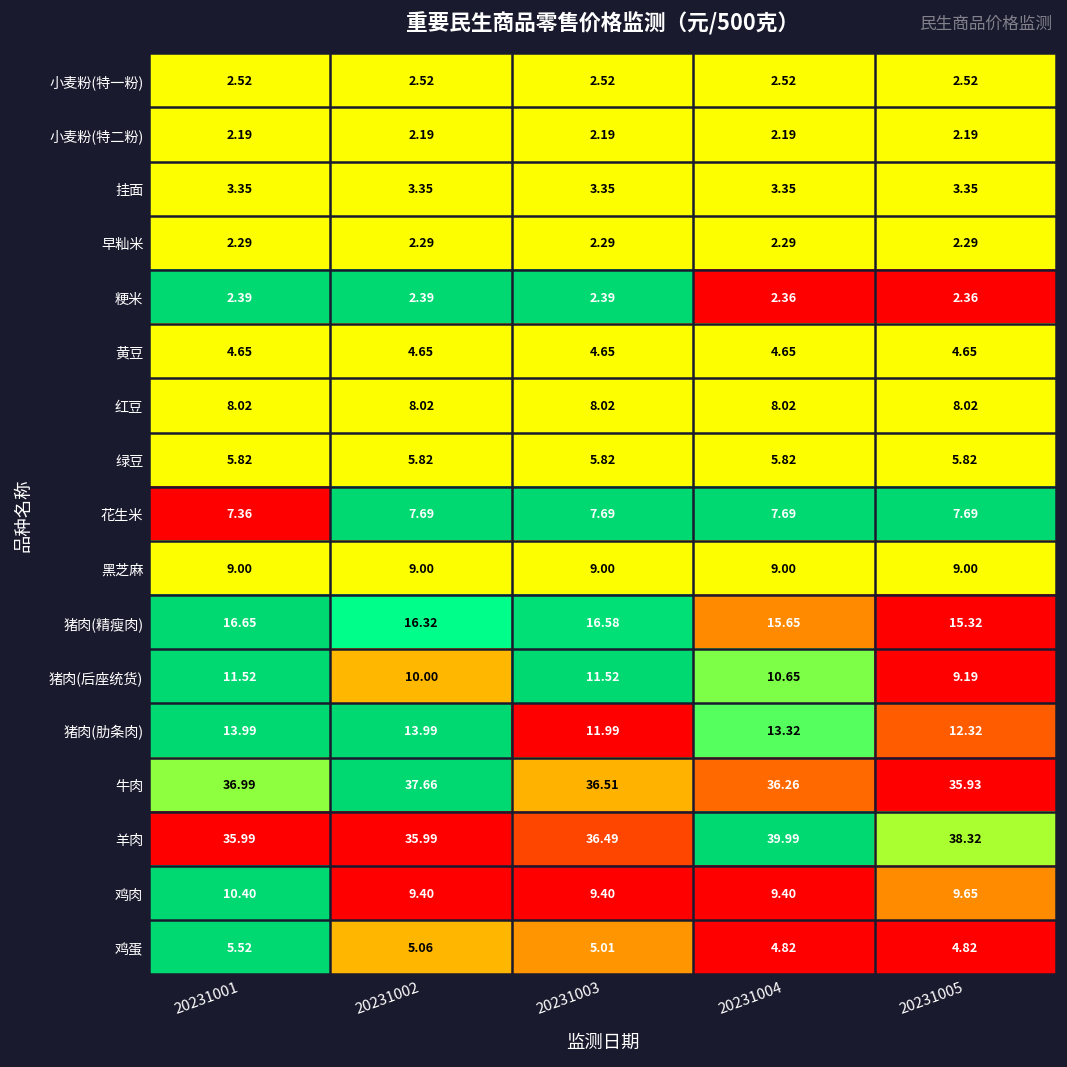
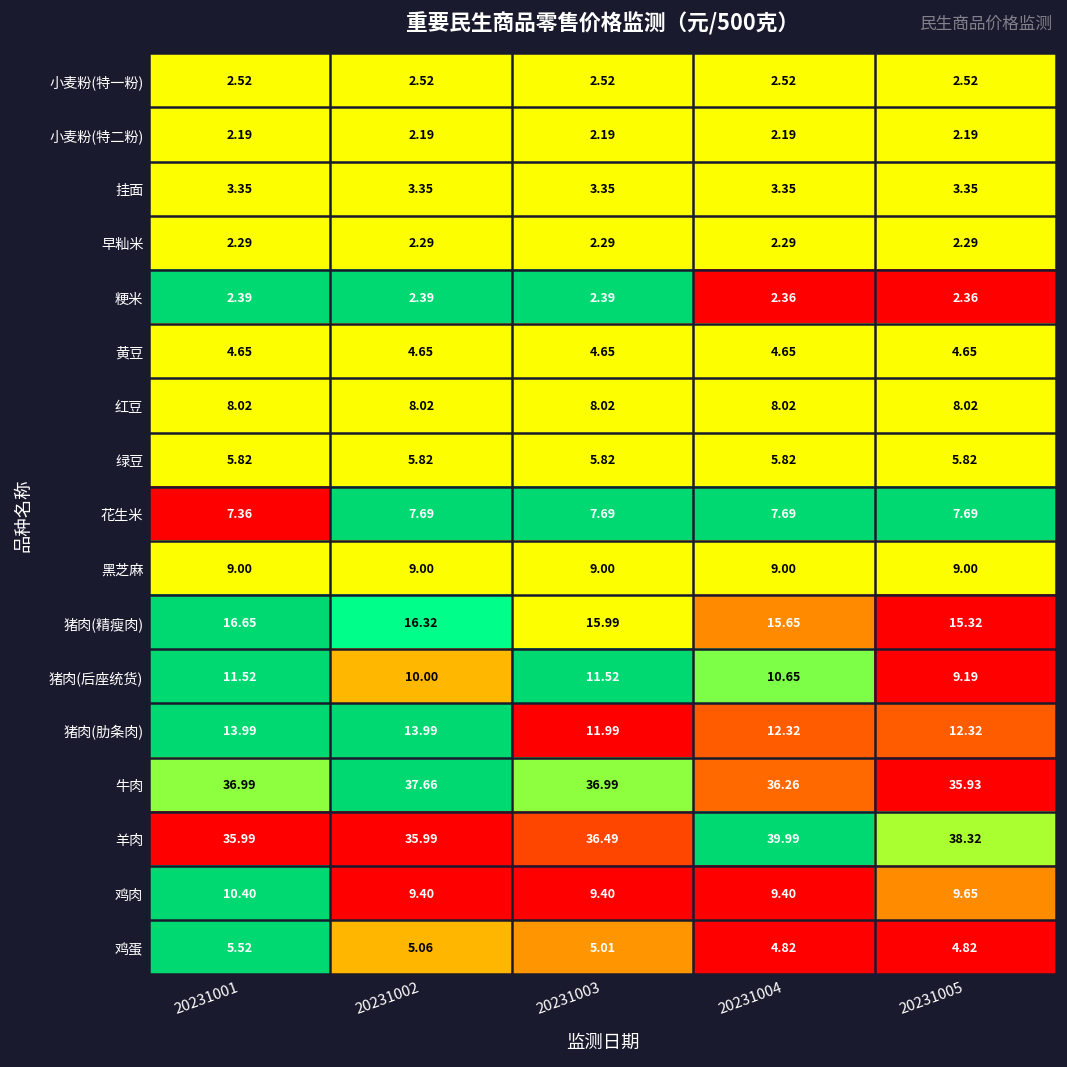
猪肉(精瘦肉), 20231003: 16.58 -> 15.99
猪肉(肋条肉), 20231004: 13.32 -> 12.32
牛肉, 20231003: 36.51 -> 36.99
